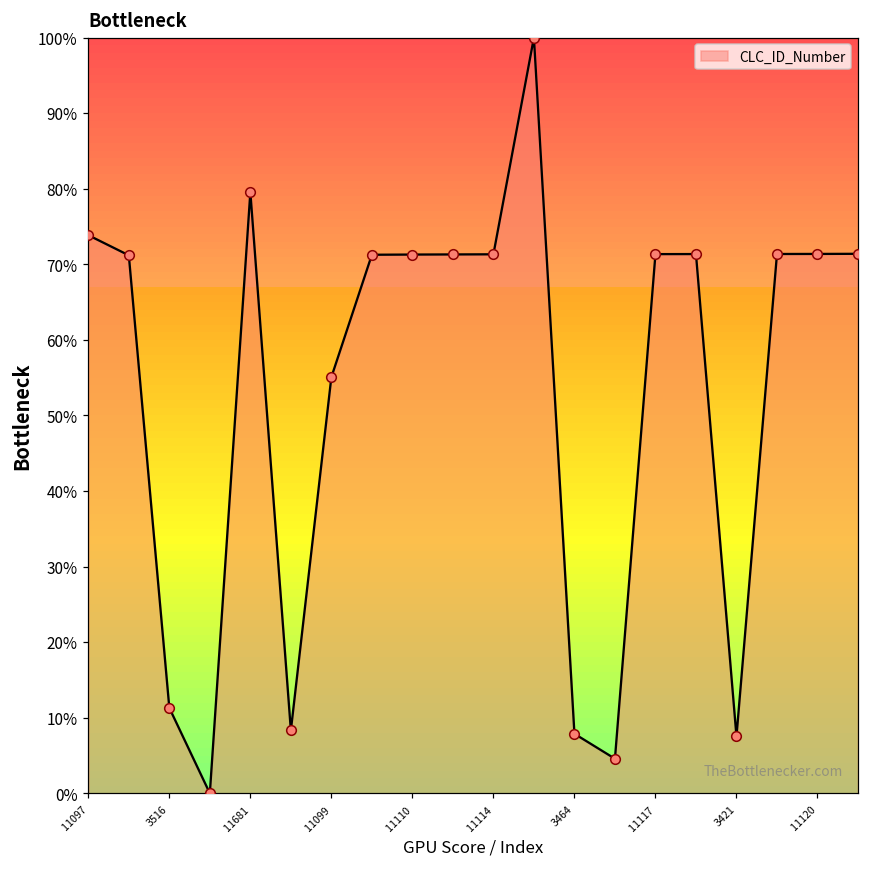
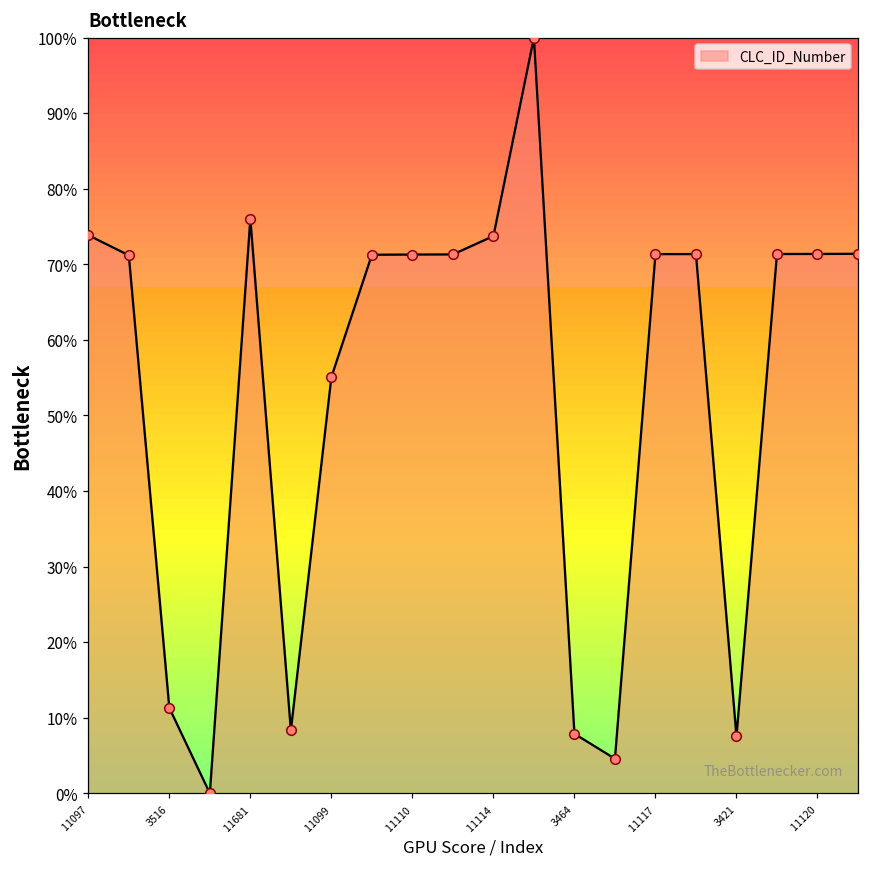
11681: 80% -> 76%
11114: 71% -> 74%
